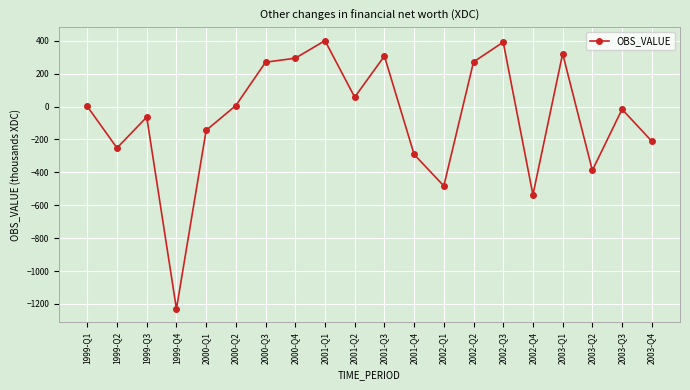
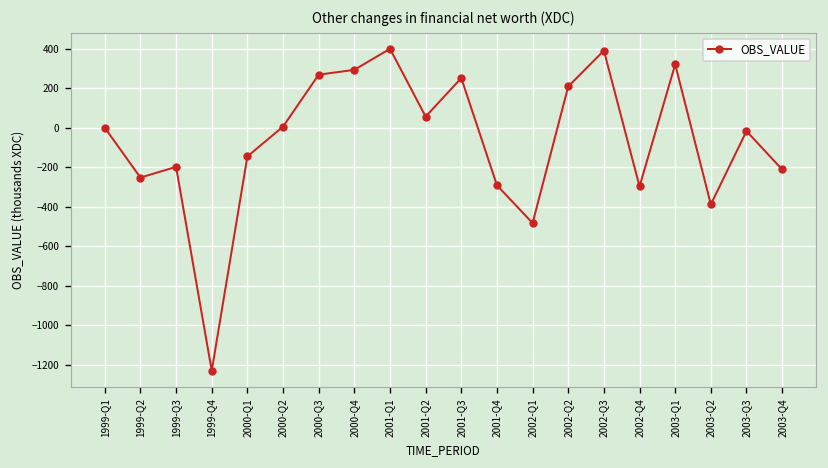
1999-Q3: -60 -> -200
2001-Q3: 310 -> 250
2002-Q2: 270 -> 210
2002-Q4: -540 -> -300
